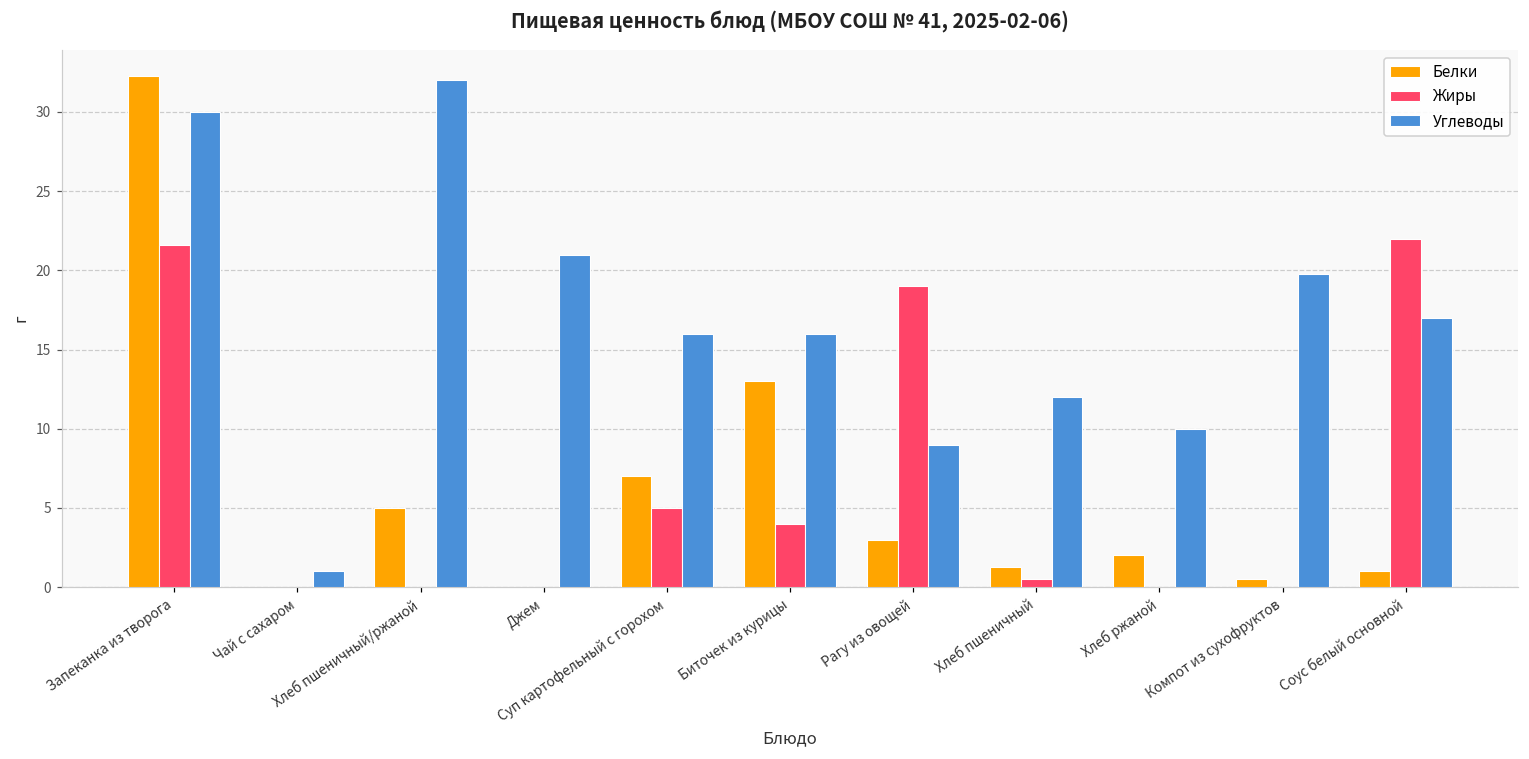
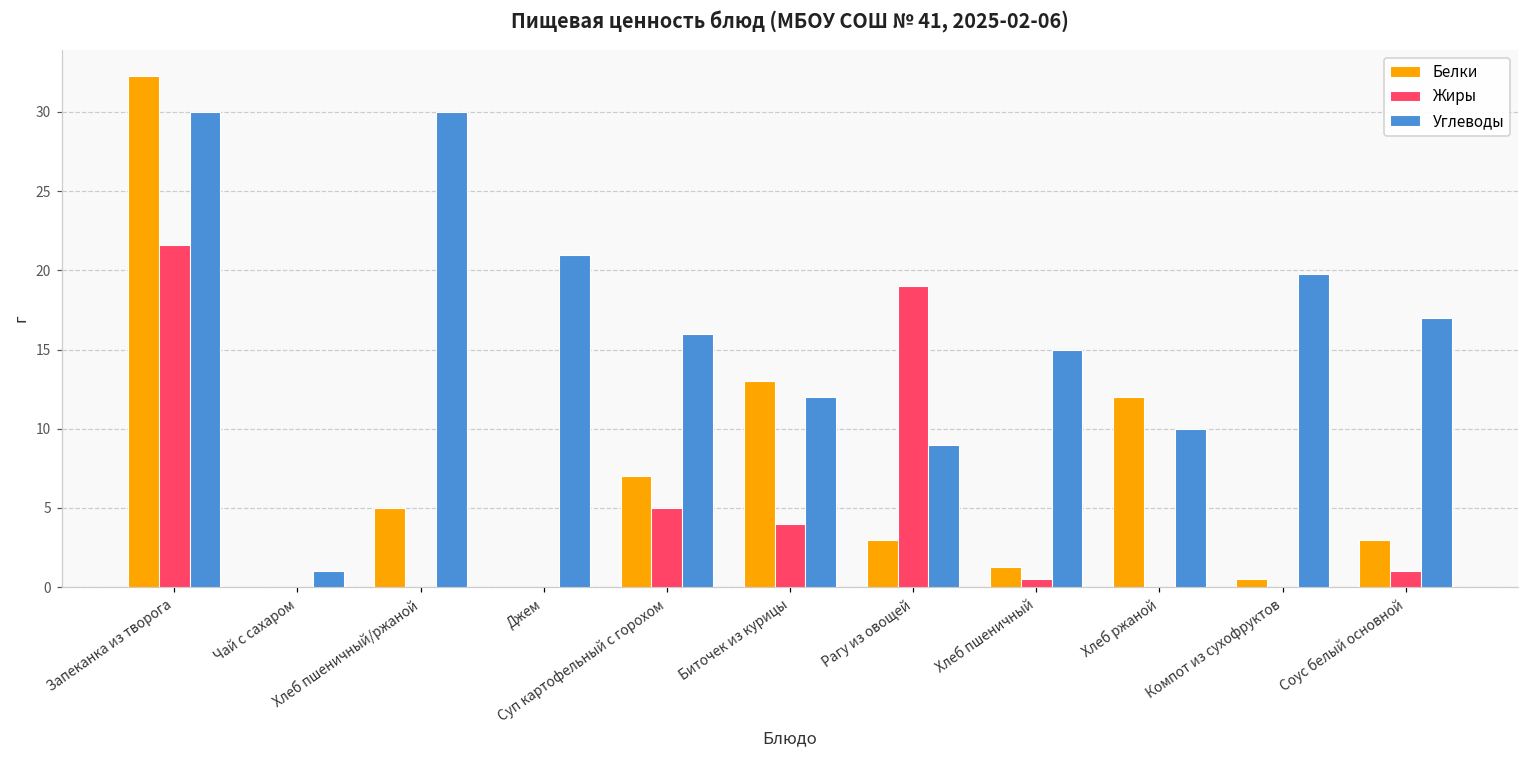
Углеводы, Хлеб пшеничный/ржаной: 32 -> 30
Углеводы, Биточек из курицы: 16 -> 12
Углеводы, Хлеб пшеничный: 12 -> 15
Белки, Хлеб ржаной: 2 -> 12
Белки, Соус белый основной: 1 -> 3
Жиры, Соус белый основной: 22 -> 1
